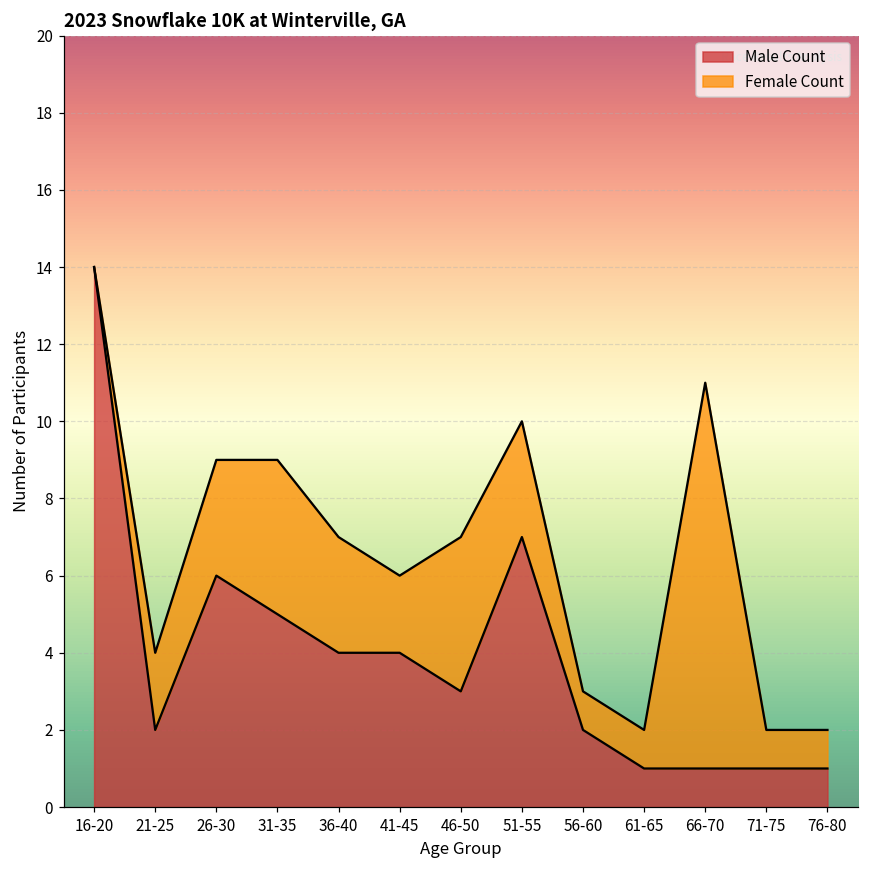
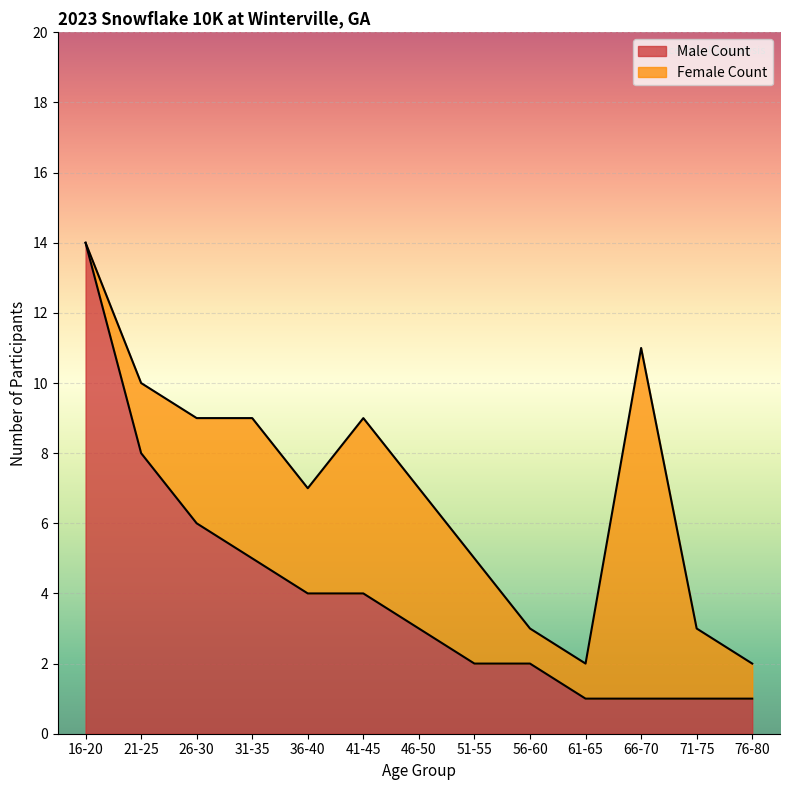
Male Count, 21-25: 2 -> 8
Female Count, 41-45: 2 -> 5
Male Count, 51-55: 7 -> 2
Female Count, 71-75: 1 -> 2
